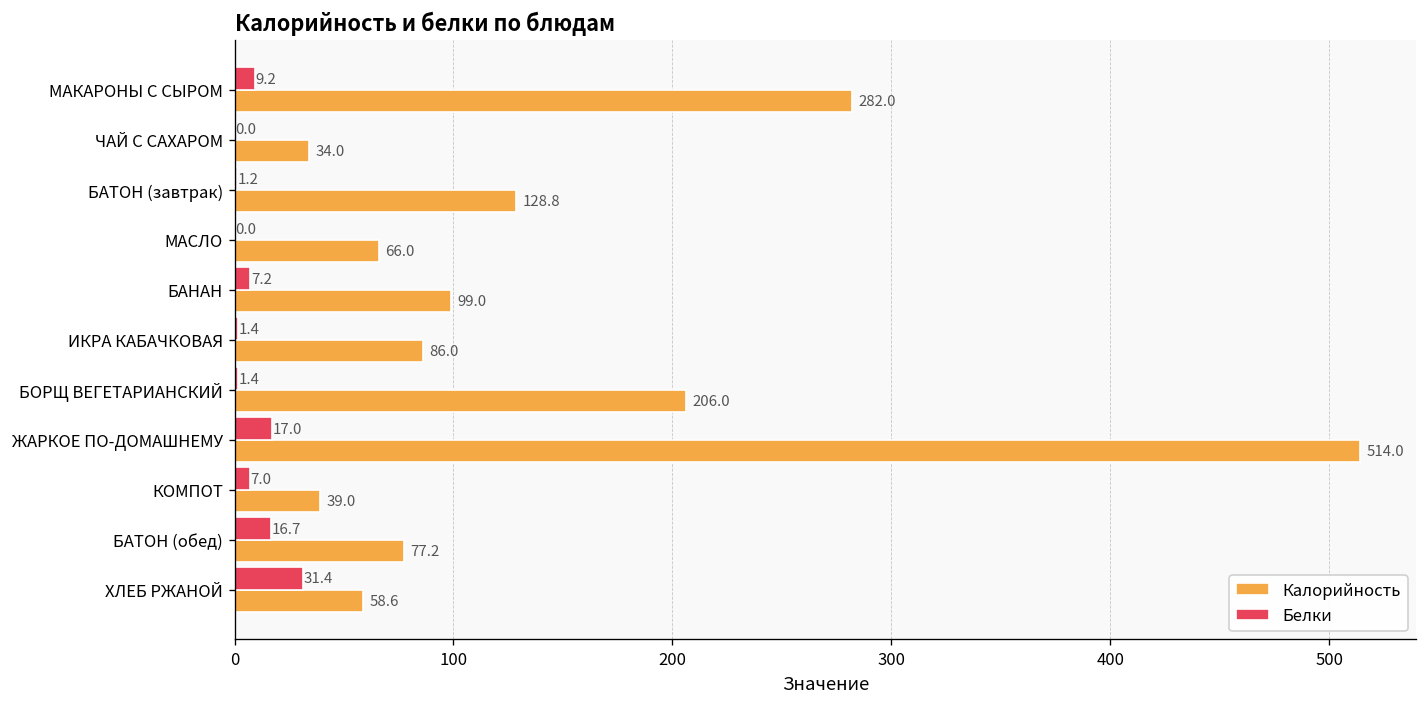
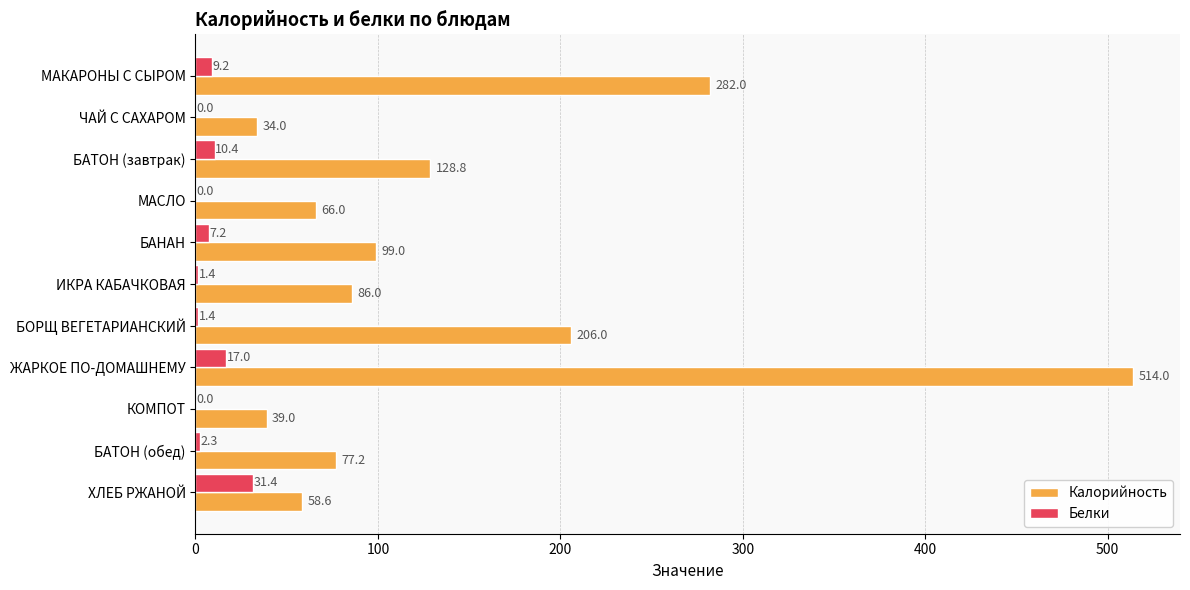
Белки, БАТОН (завтрак): 1.2 -> 10.4
Белки, КОМПОТ: 7.0 -> 0.0
Белки, БАТОН (обед): 16.7 -> 2.3
